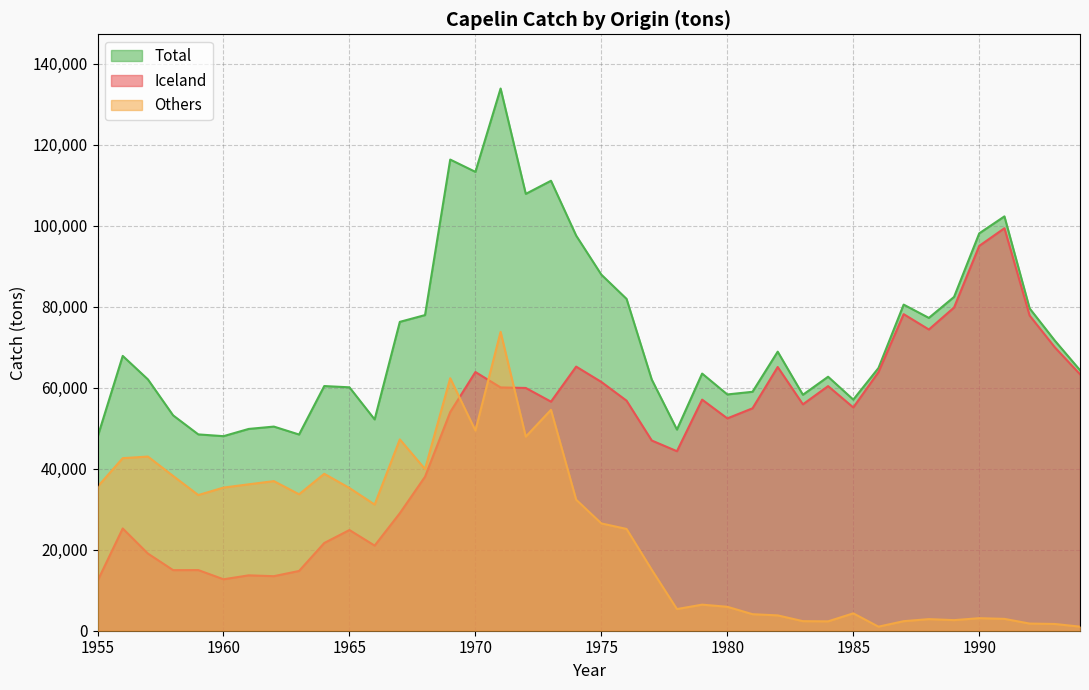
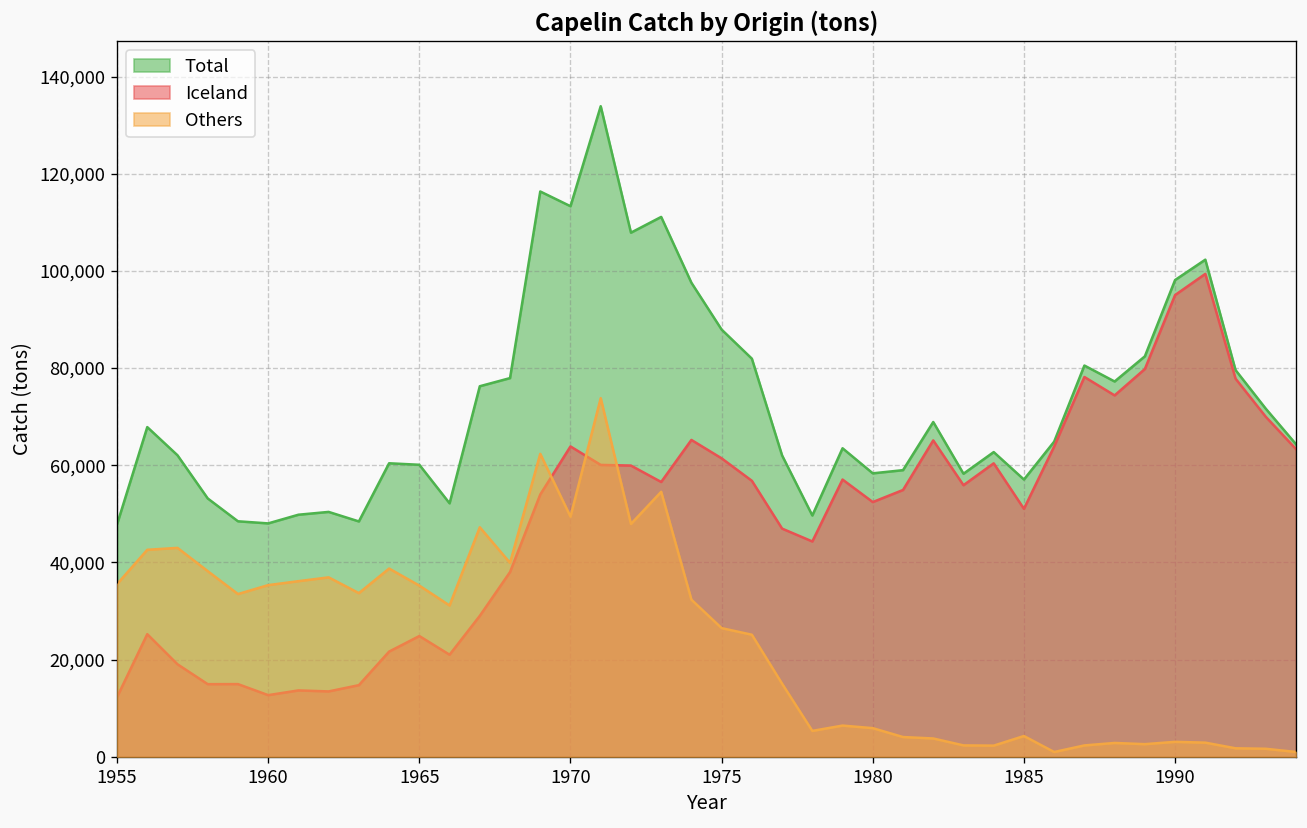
Iceland, 1985: 55,000 -> 51,000
